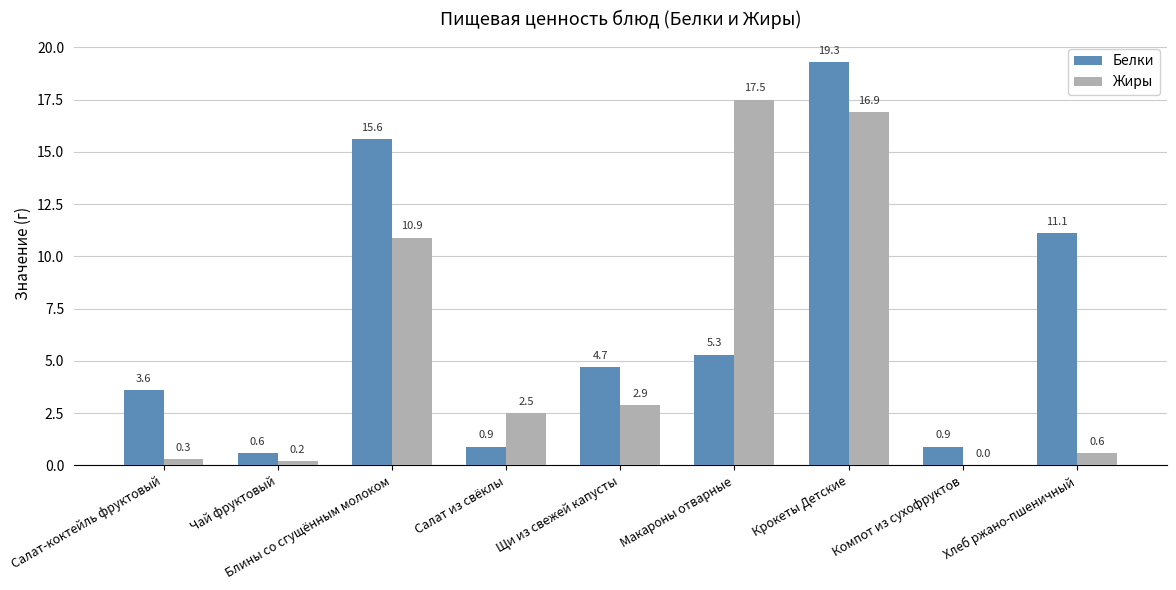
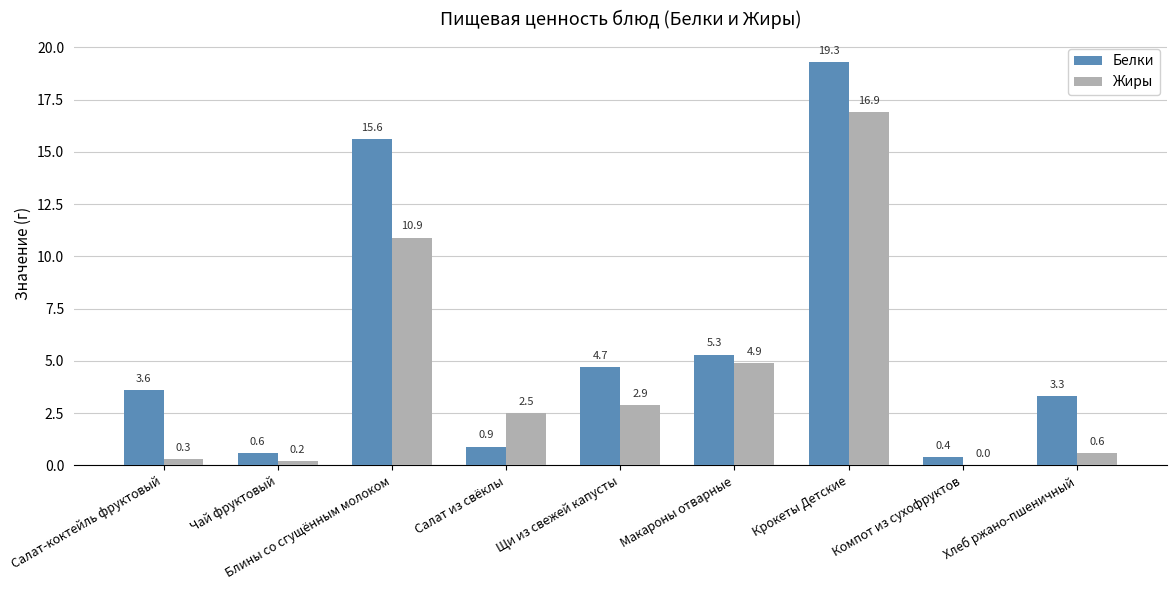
Жиры, Макароны отварные: 17.5 -> 4.9
Белки, Компот из сухофруктов: 0.9 -> 0.4
Белки, Хлеб ржано-пшеничный: 11.1 -> 3.3
